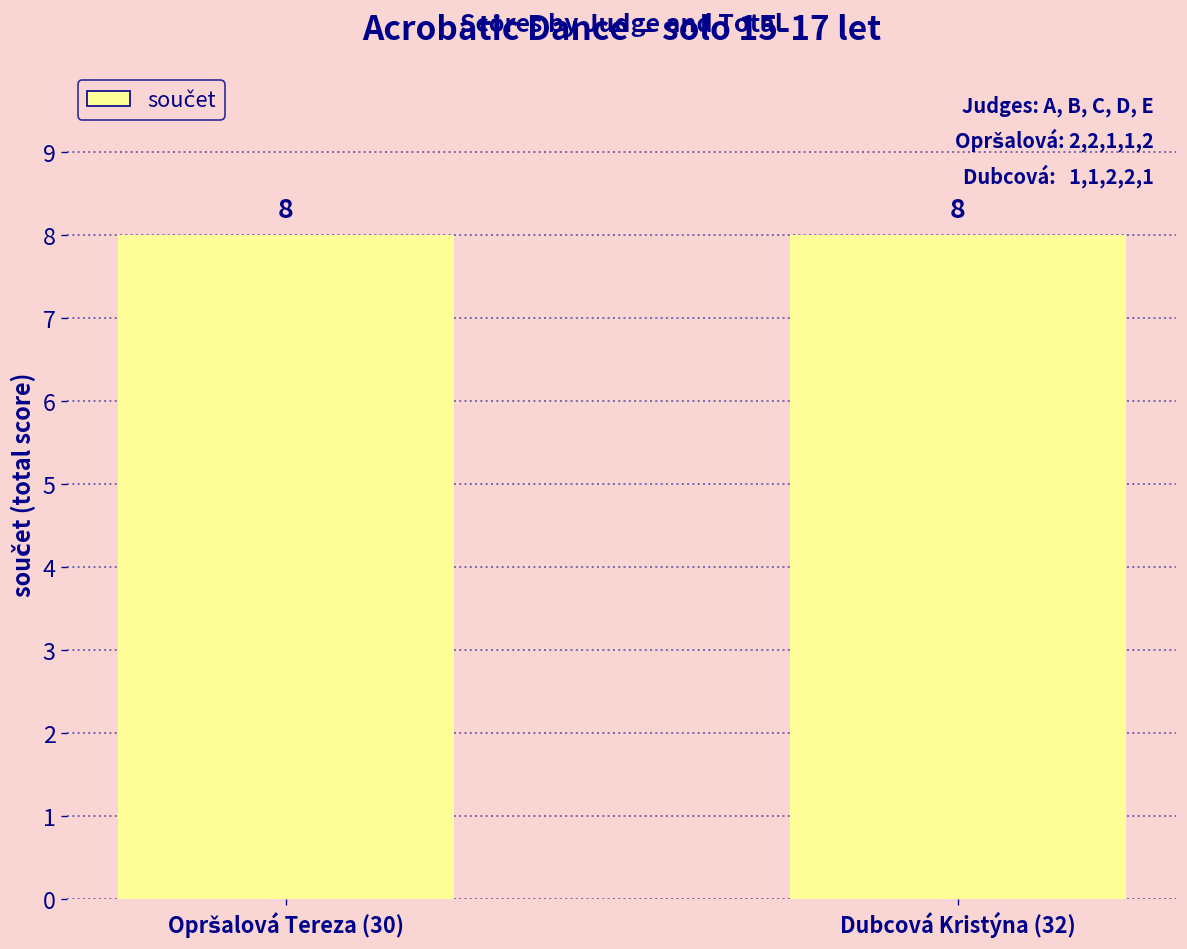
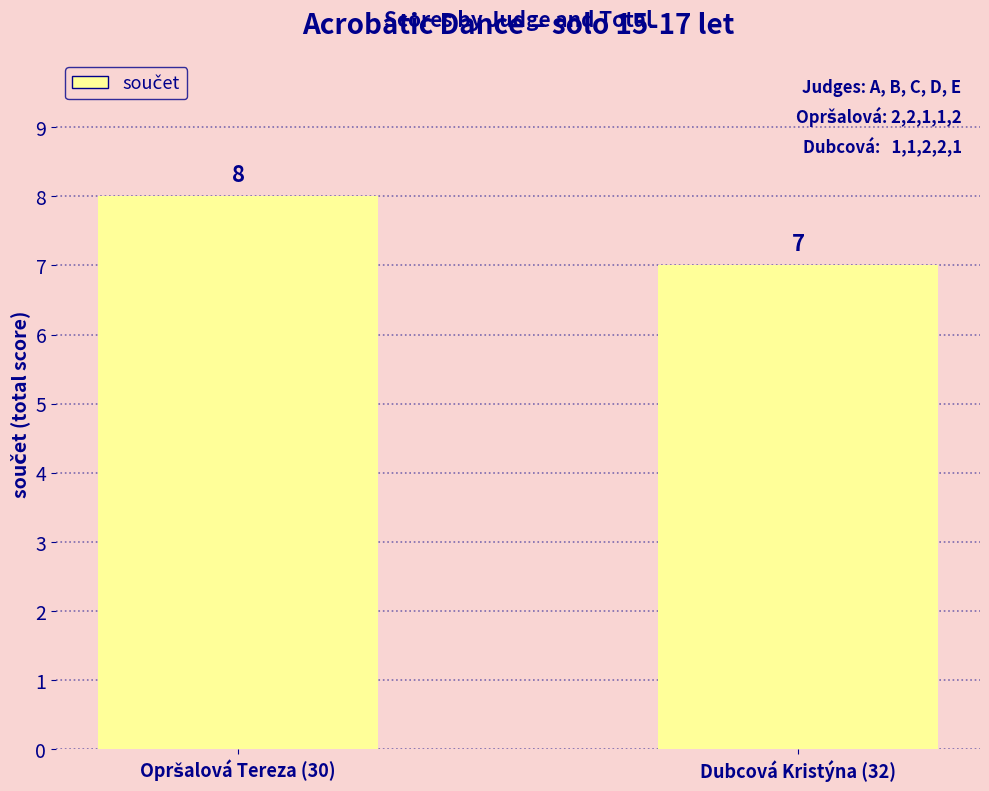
Dubcová Kristýna (32): 8 -> 7
